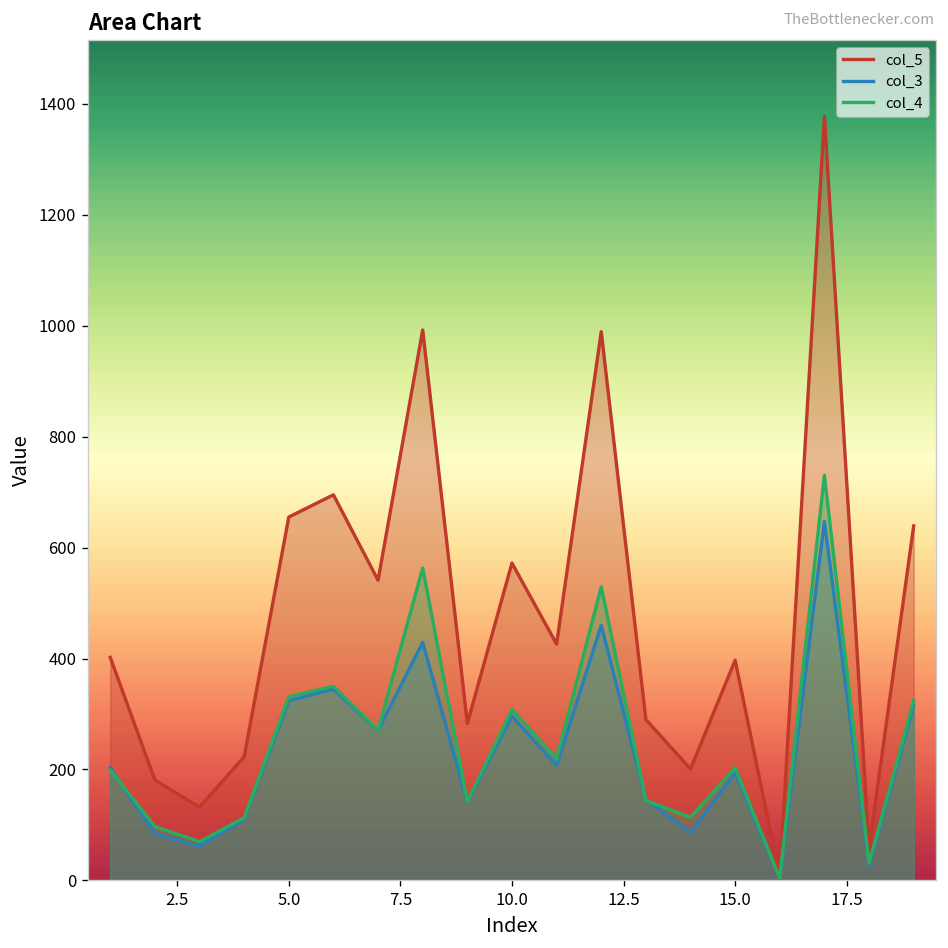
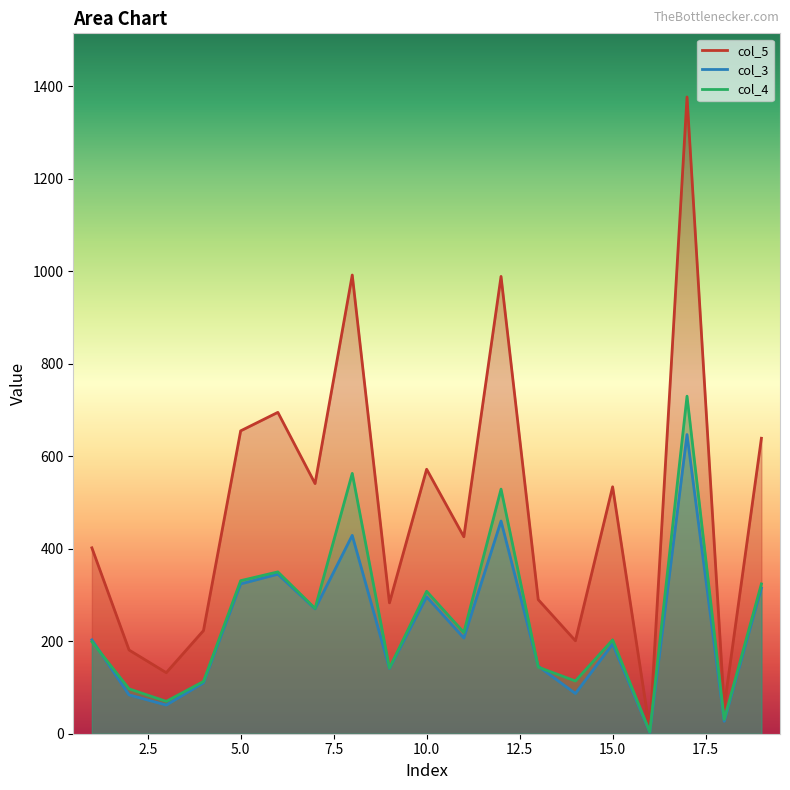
col_5, 15.0: 400 -> 530
